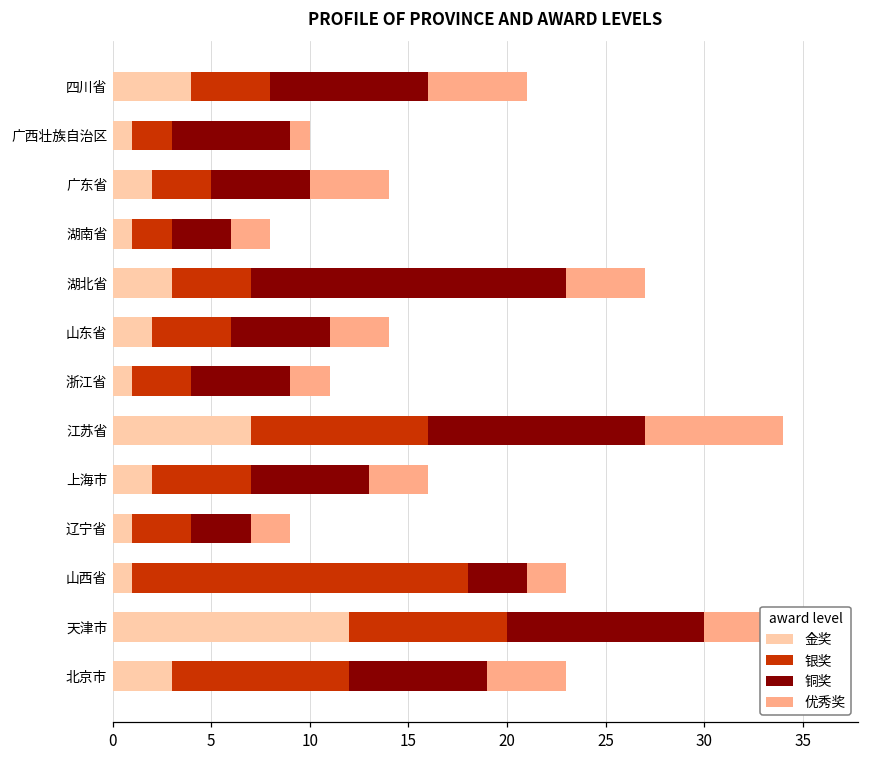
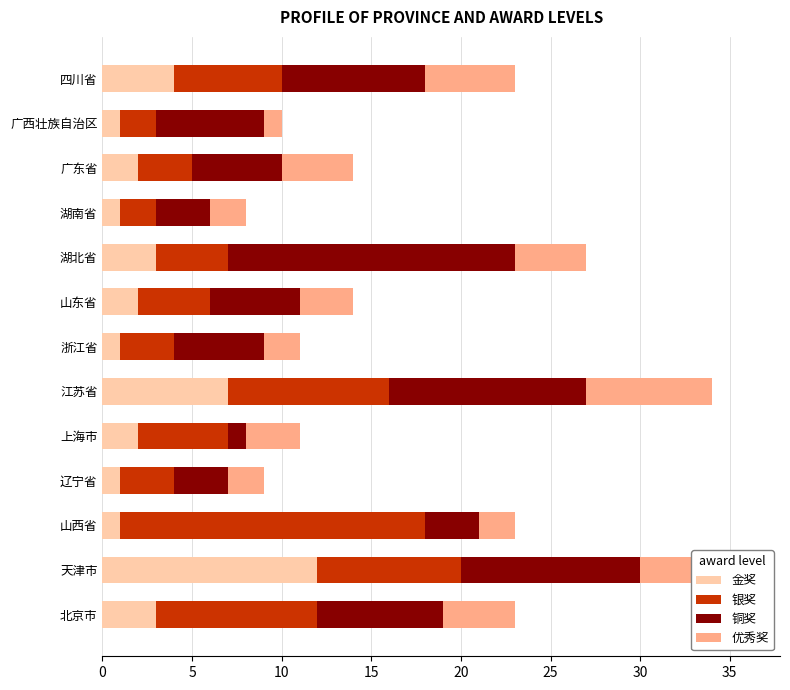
银奖, 四川省: 4 -> 6
铜奖, 上海市: 6 -> 1
